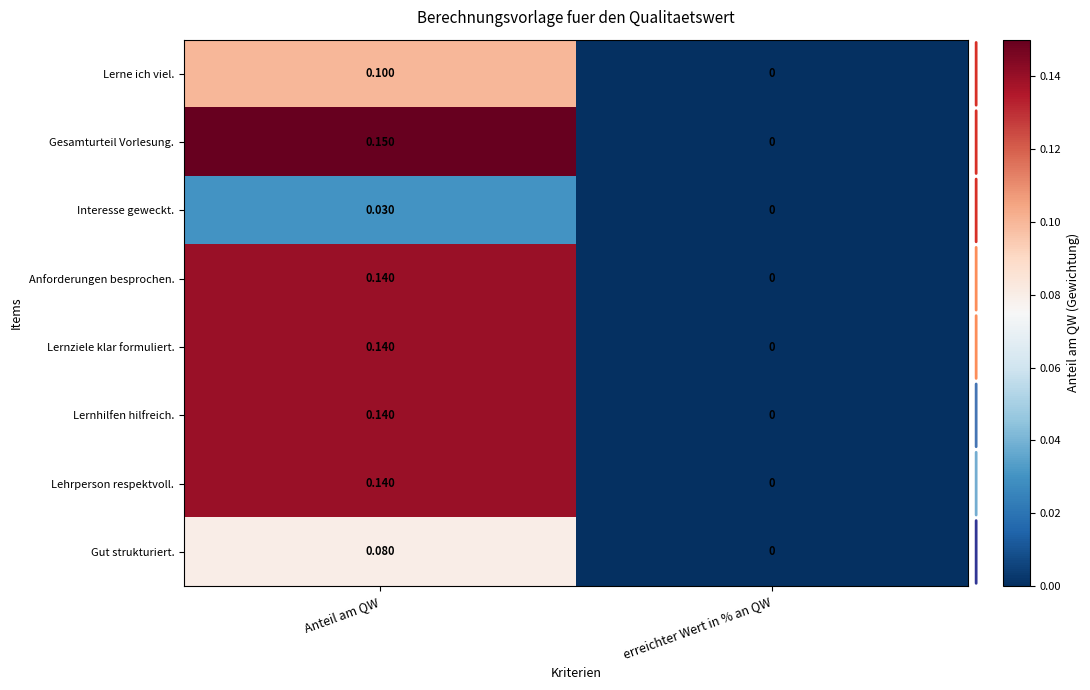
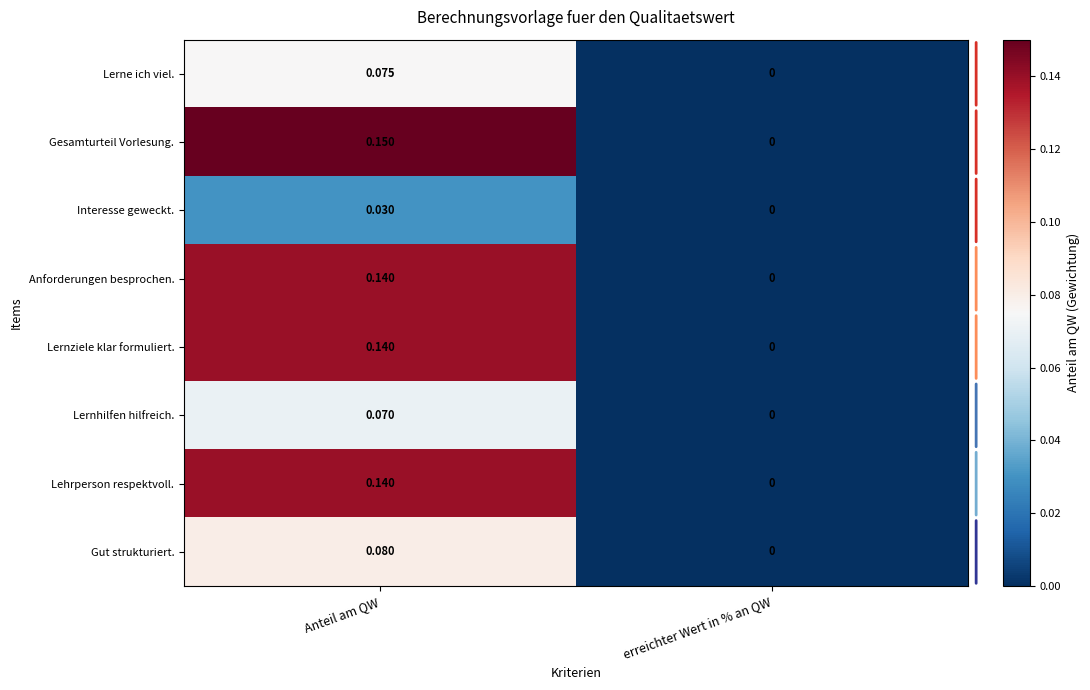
Lerne ich viel., Anteil am QW: 0.100 -> 0.075
Lernhilfen hilfreich., Anteil am QW: 0.140 -> 0.070
